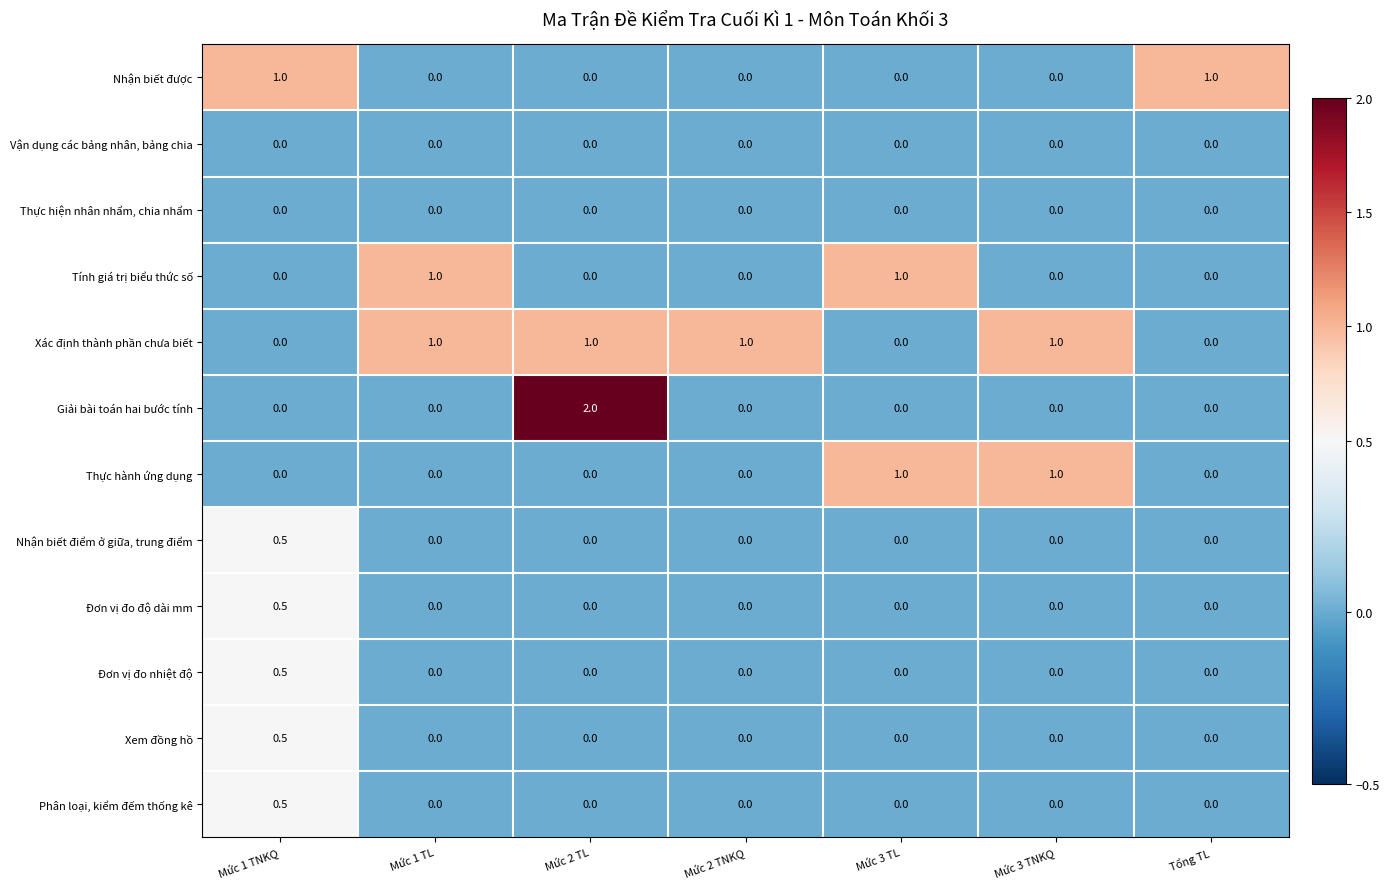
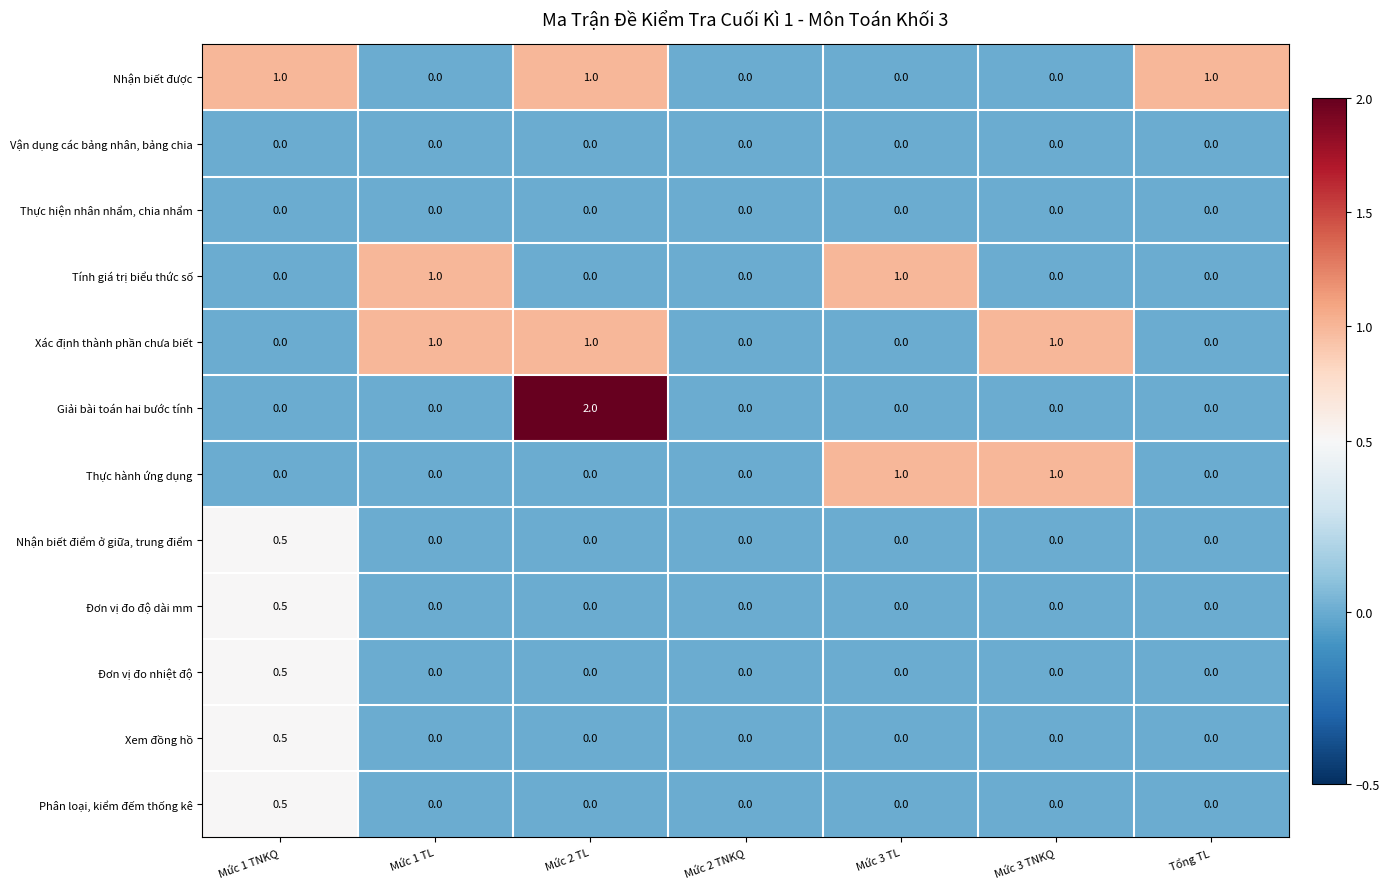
Nhận biết được, Mức 2 TL: 0.0 -> 1.0
Xác định thành phần chưa biết, Mức 2 TNKQ: 1.0 -> 0.0
